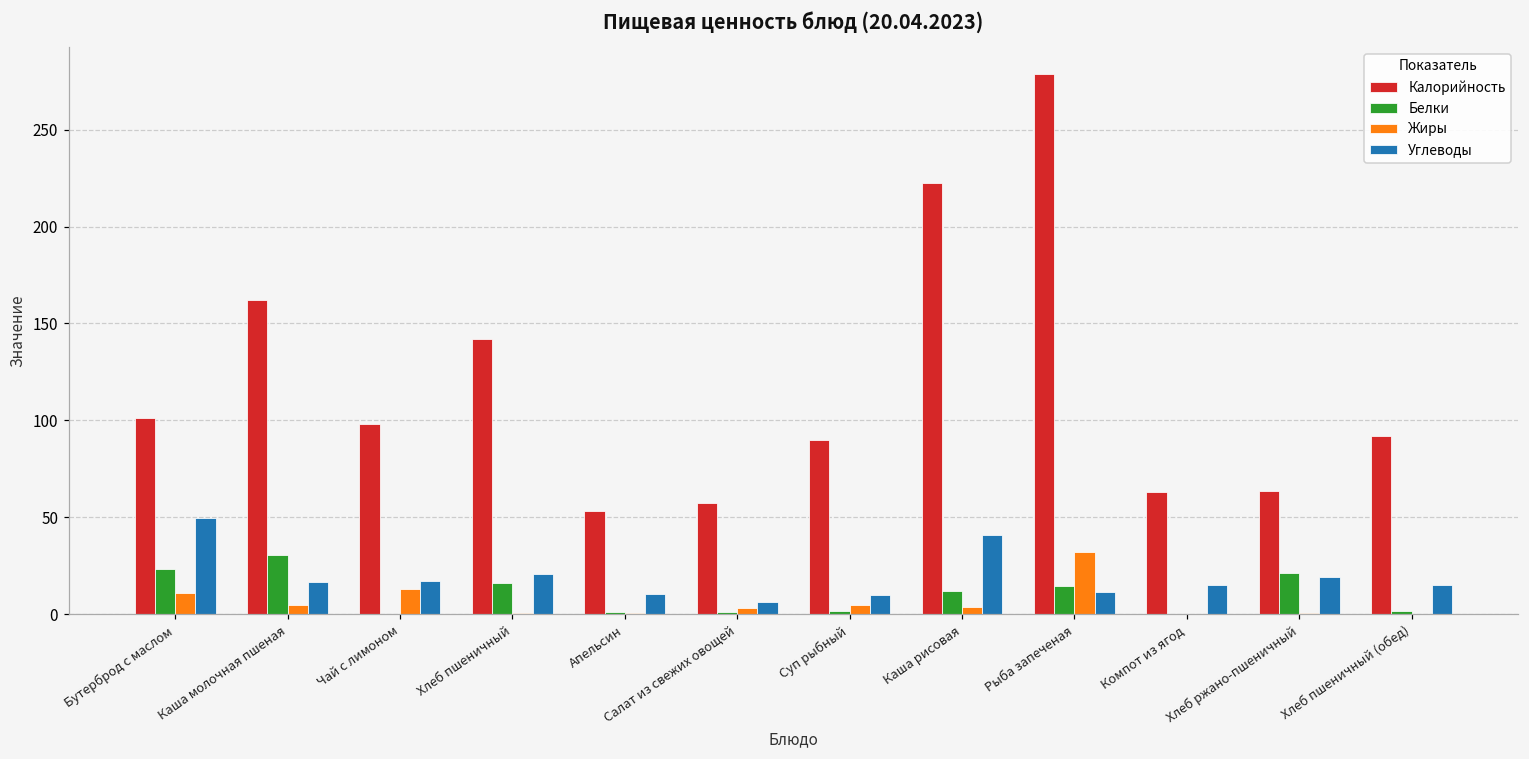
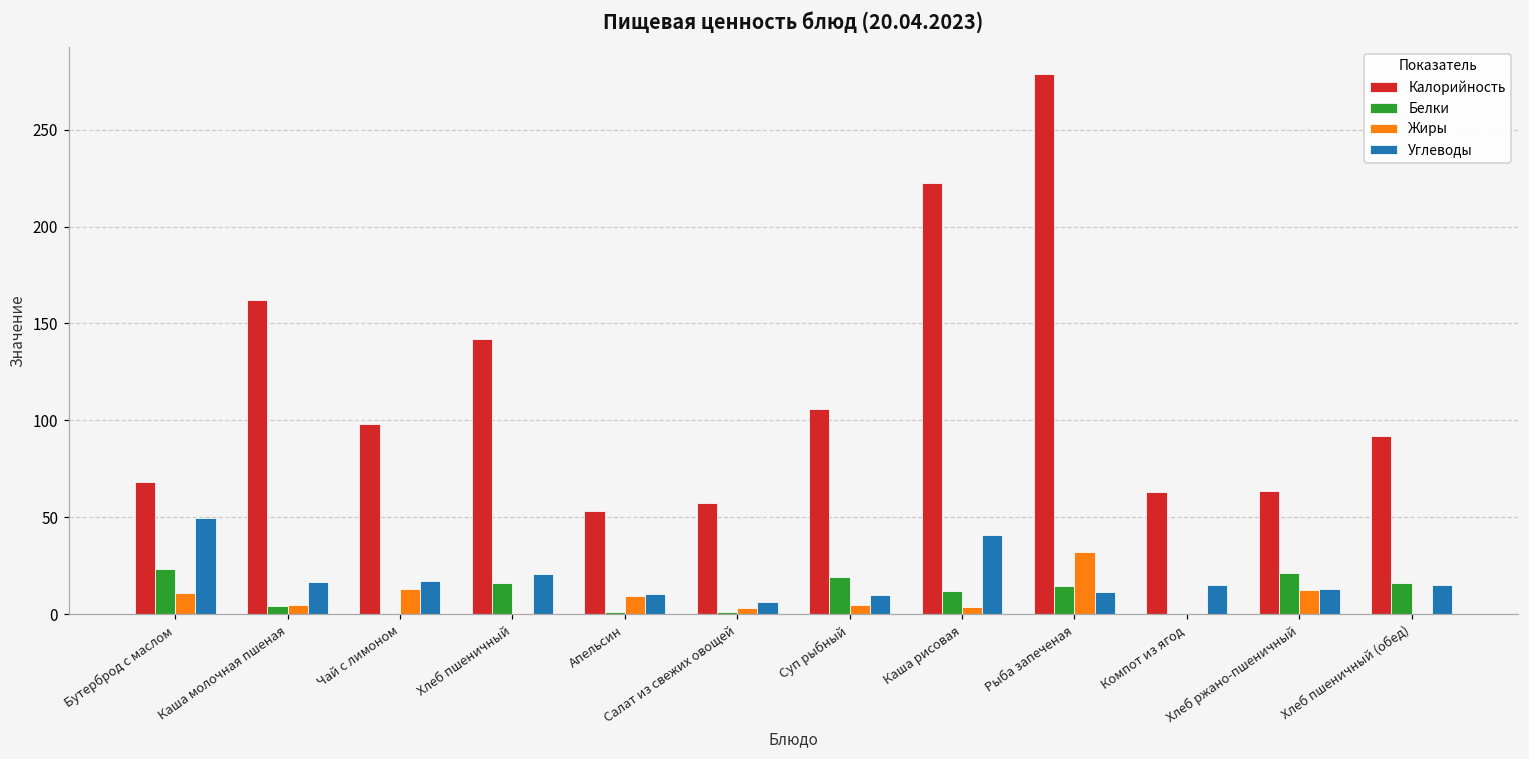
Калорийность, Бутерброд с маслом: 101 -> 68
Белки, Каша молочная пшеная: 31 -> 4
Жиры, Апельсин: 0 -> 9
Калорийность, Суп рыбный: 90 -> 106
Белки, Суп рыбный: 2 -> 19
Жиры, Хлеб ржано-пшеничный: 0 -> 13
Углеводы, Хлеб ржано-пшеничный: 19 -> 13
Белки, Хлеб пшеничный (обед): 2 -> 16
